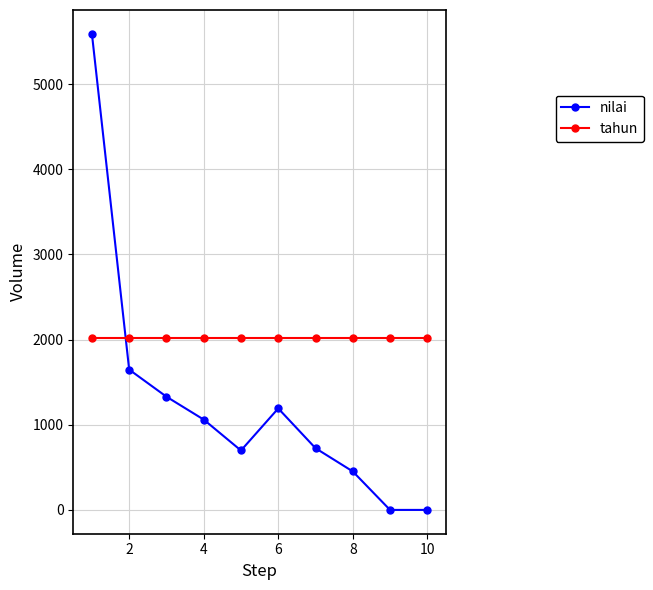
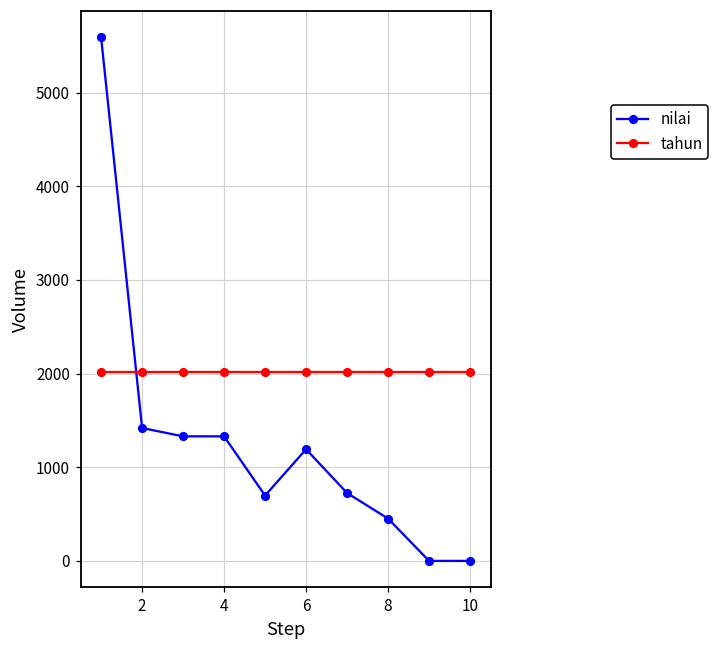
nilai, 2: 1600 -> 1400
nilai, 4: 1100 -> 1300
